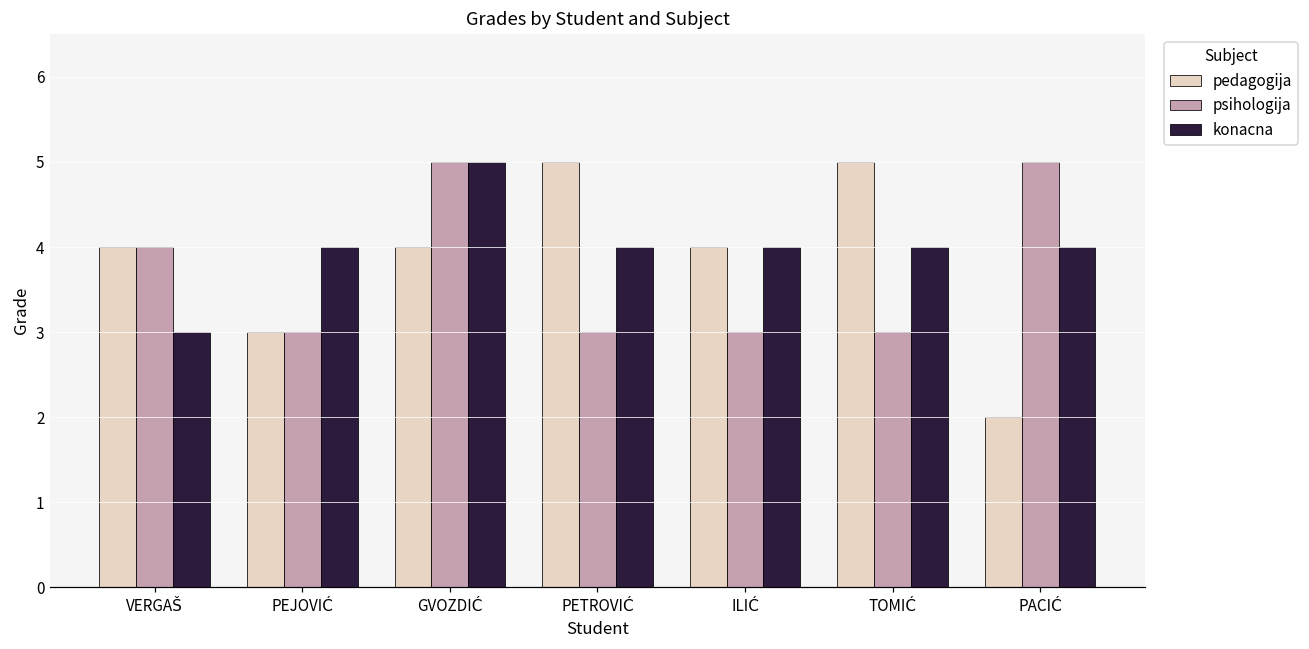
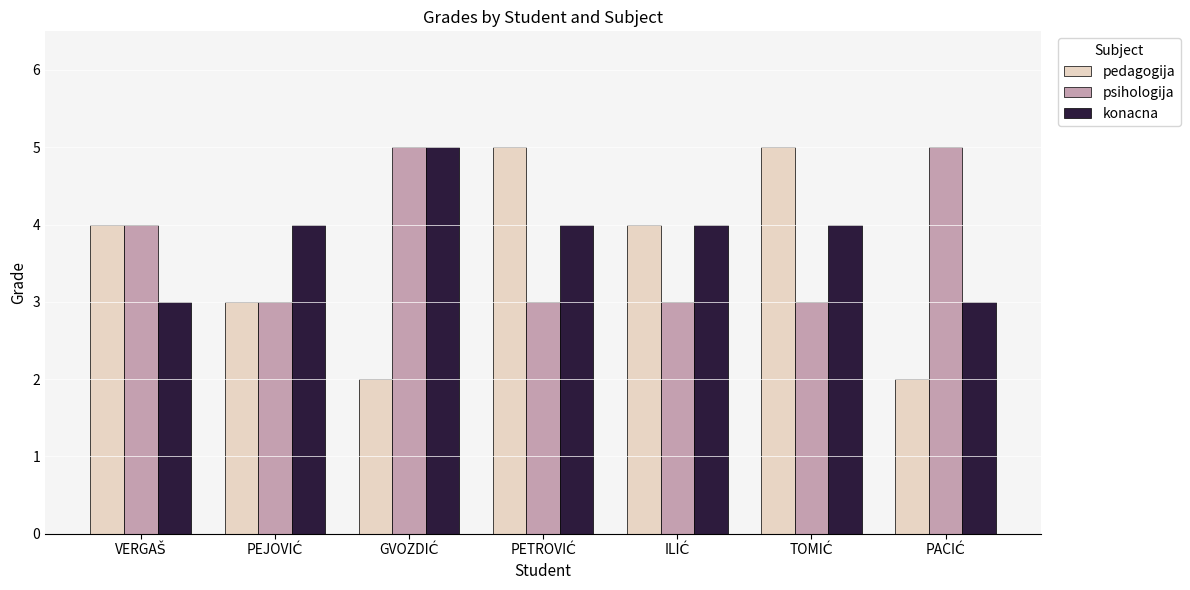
pedagogija, GVOZDIĆ: 4 -> 2
konacna, PACIĆ: 4 -> 3
